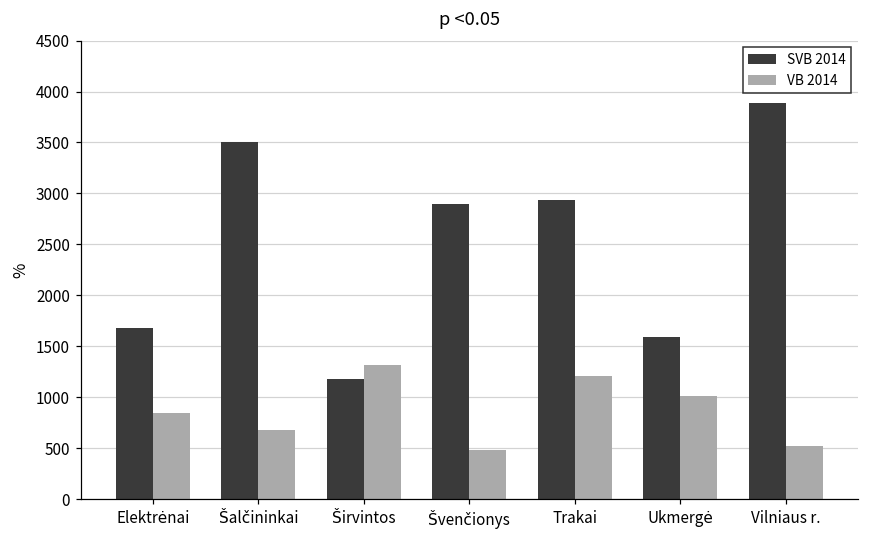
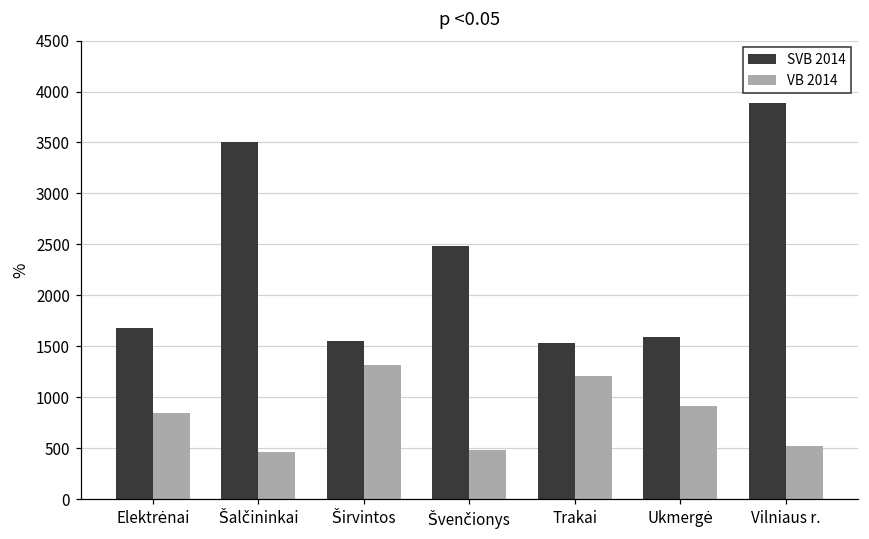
VB 2014, Šalčininkai: 700 -> 500
SVB 2014, Širvintos: 1200 -> 1600
SVB 2014, Švenčionys: 2900 -> 2500
SVB 2014, Trakai: 2900 -> 1500
VB 2014, Ukmergė: 1000 -> 900
